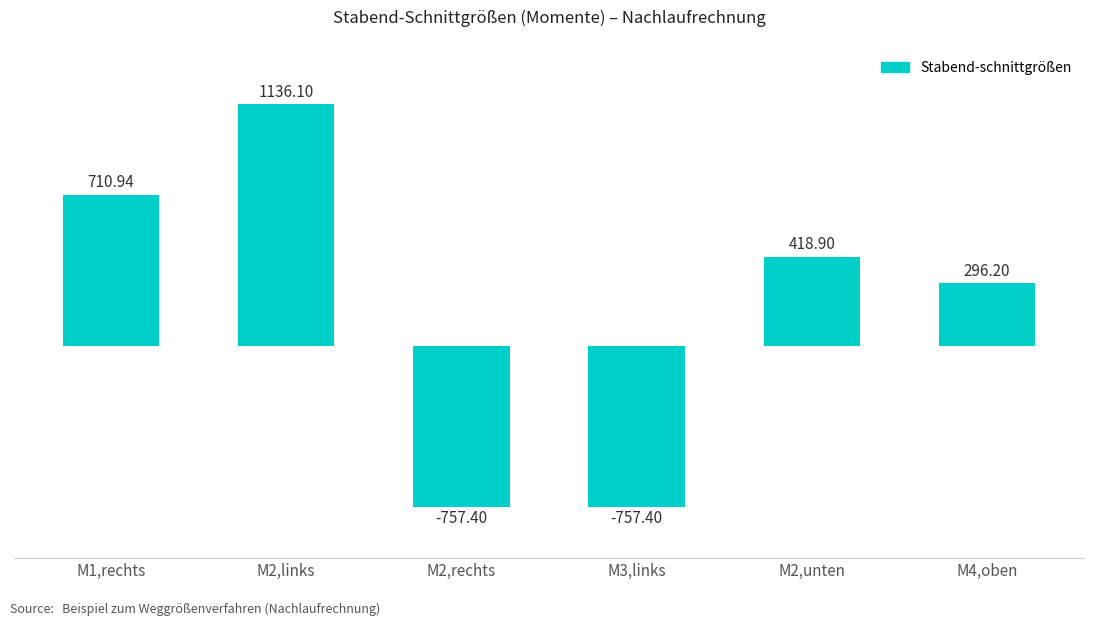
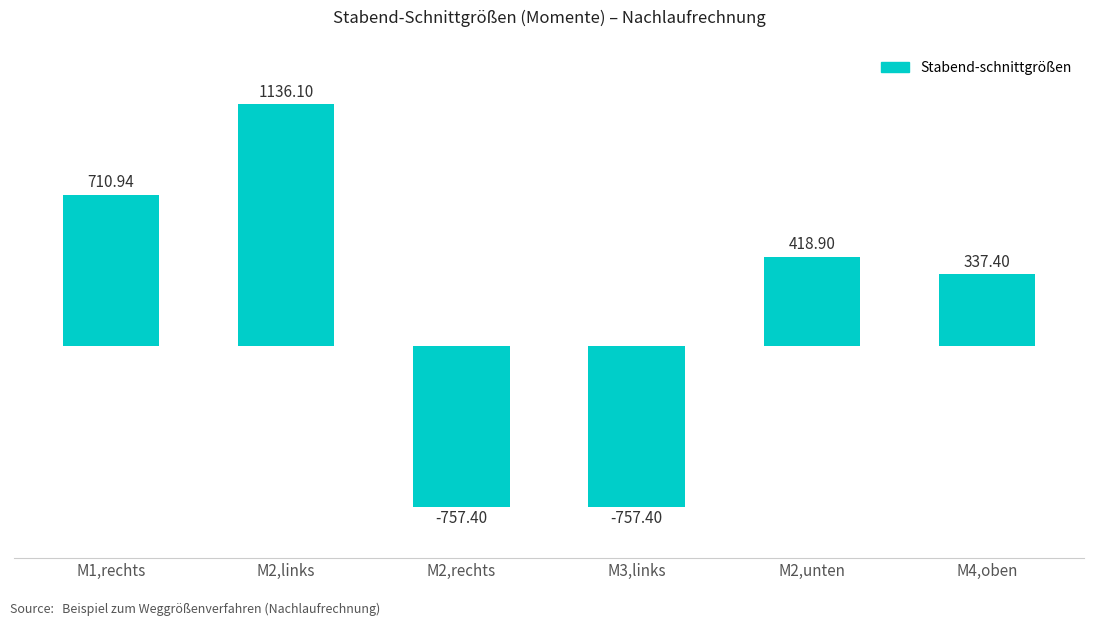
M4,oben: 296.20 -> 337.40
